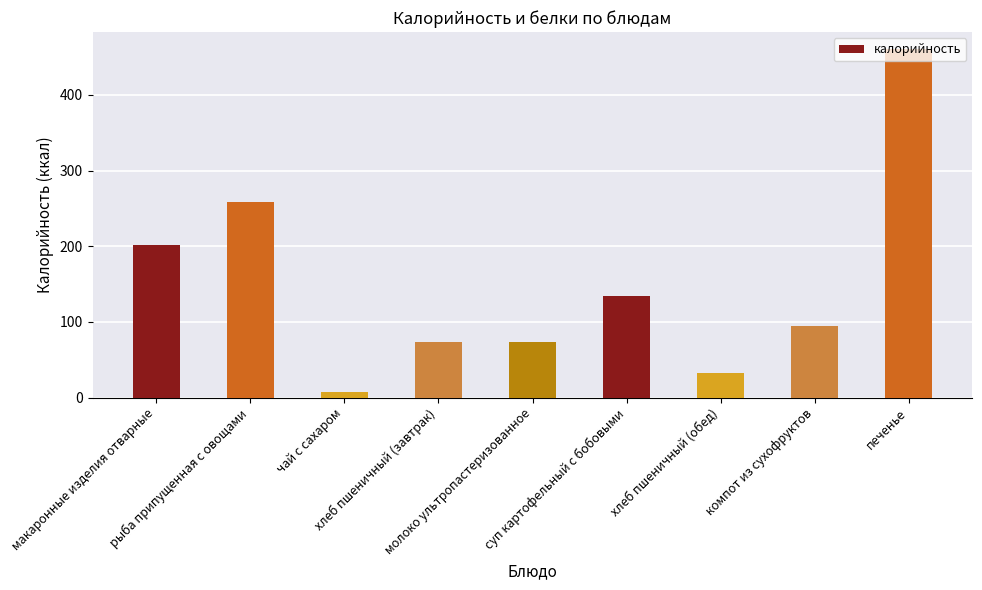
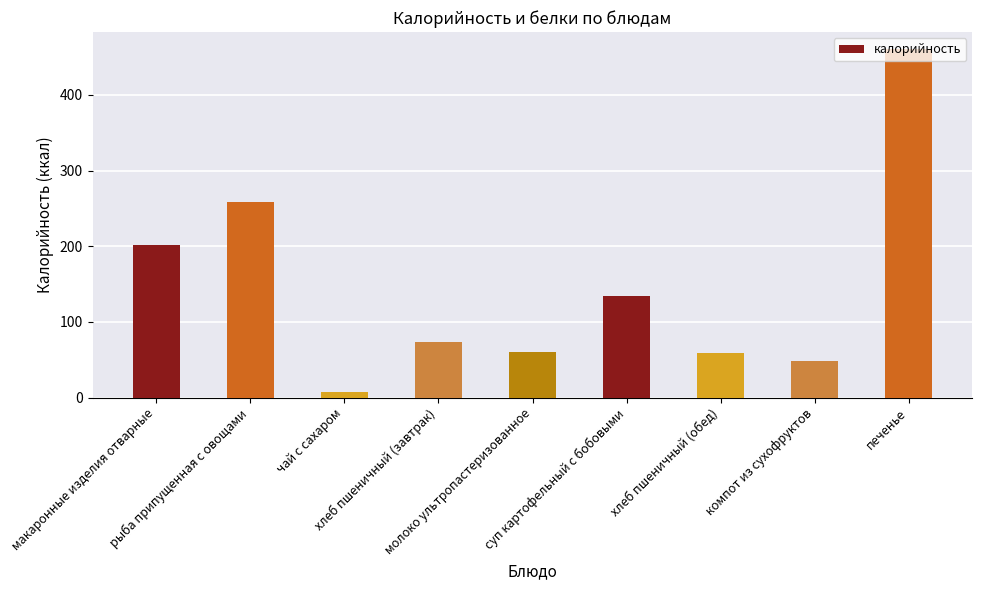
молоко ультропастеризованное: 70 -> 60
хлеб пшеничный (обед): 30 -> 60
компот из сухофруктов: 90 -> 50
